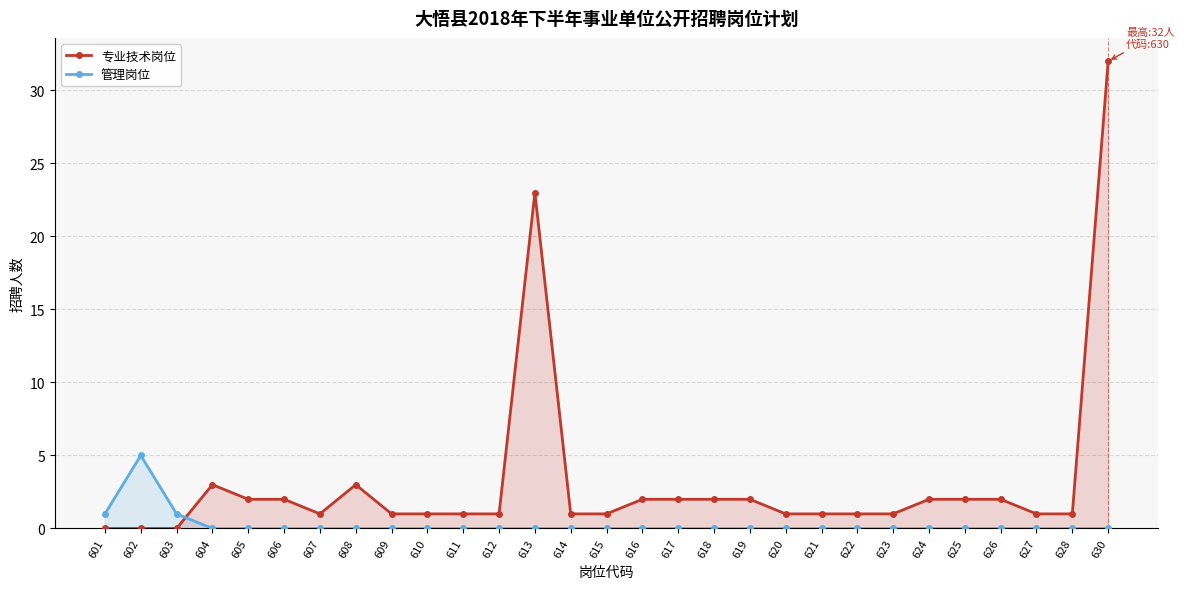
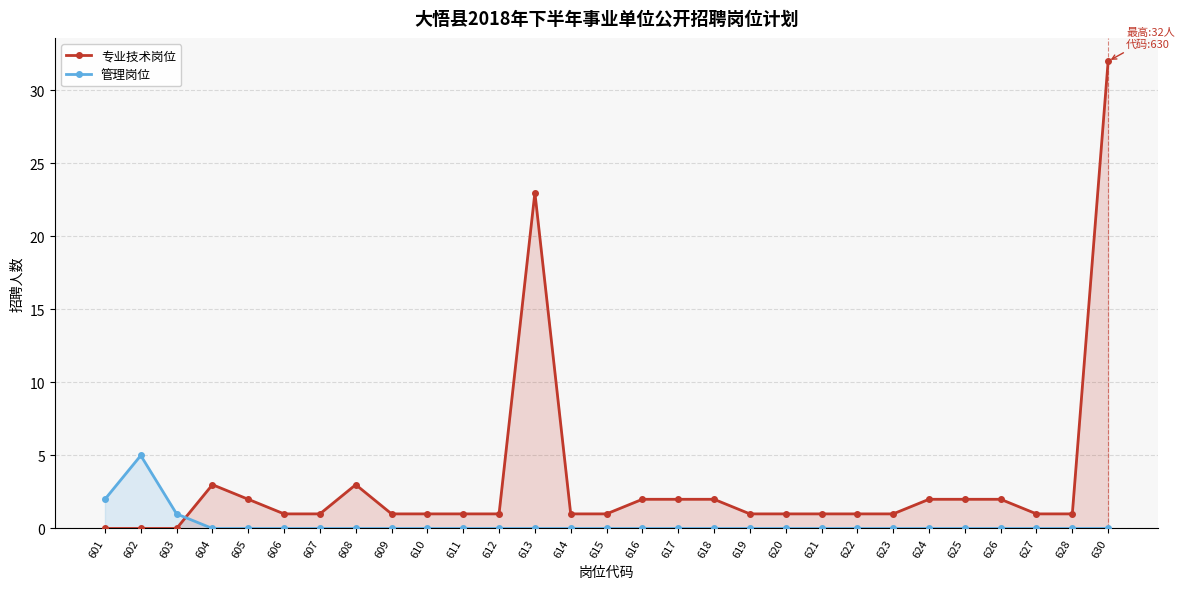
管理岗位, 601: 1 -> 2
专业技术岗位, 606: 2 -> 1
专业技术岗位, 619: 2 -> 1
